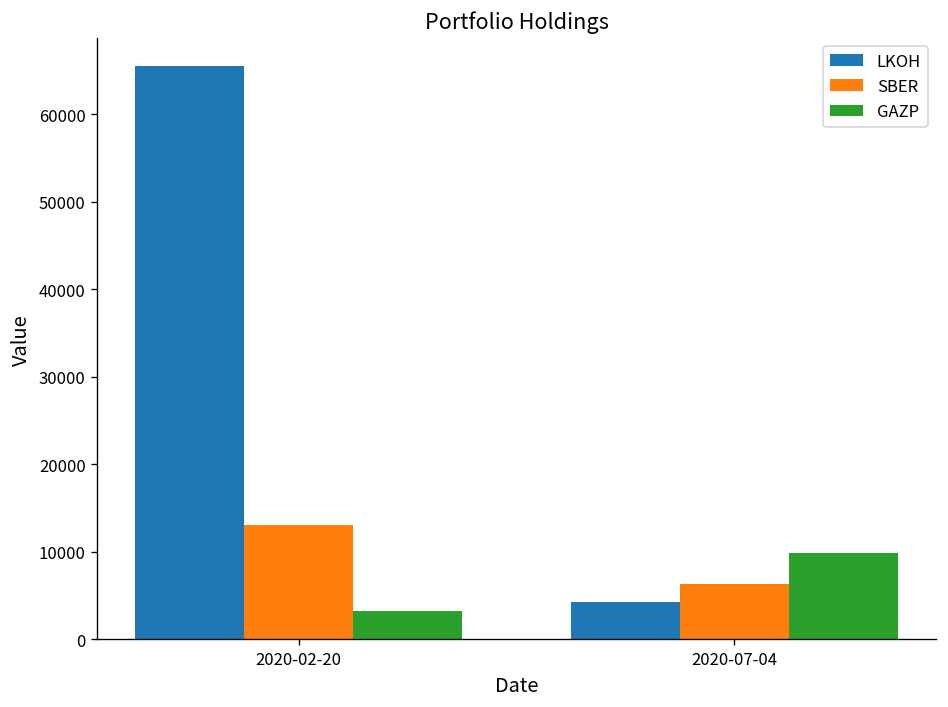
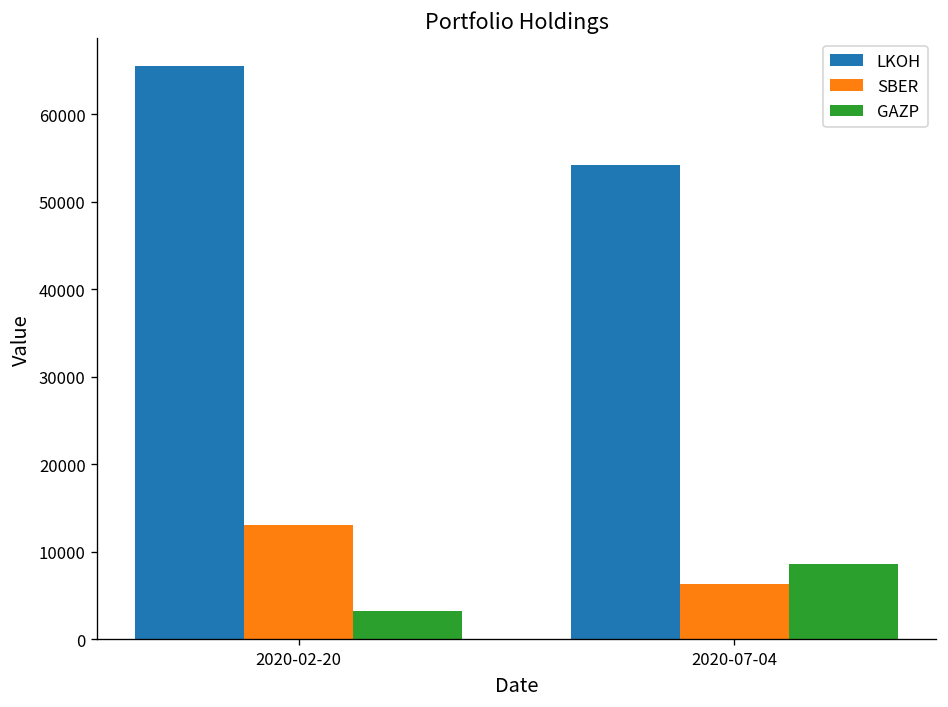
LKOH, 2020-07-04: 4000 -> 54000
GAZP, 2020-07-04: 10000 -> 9000
